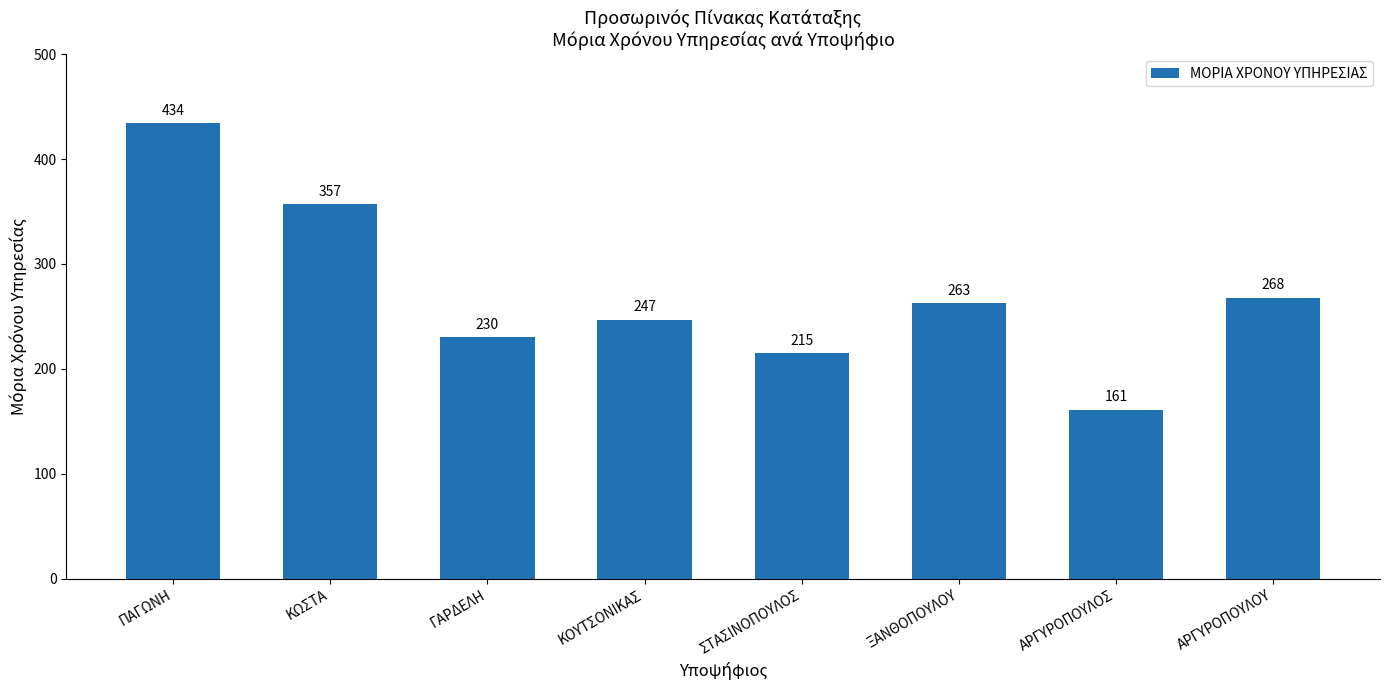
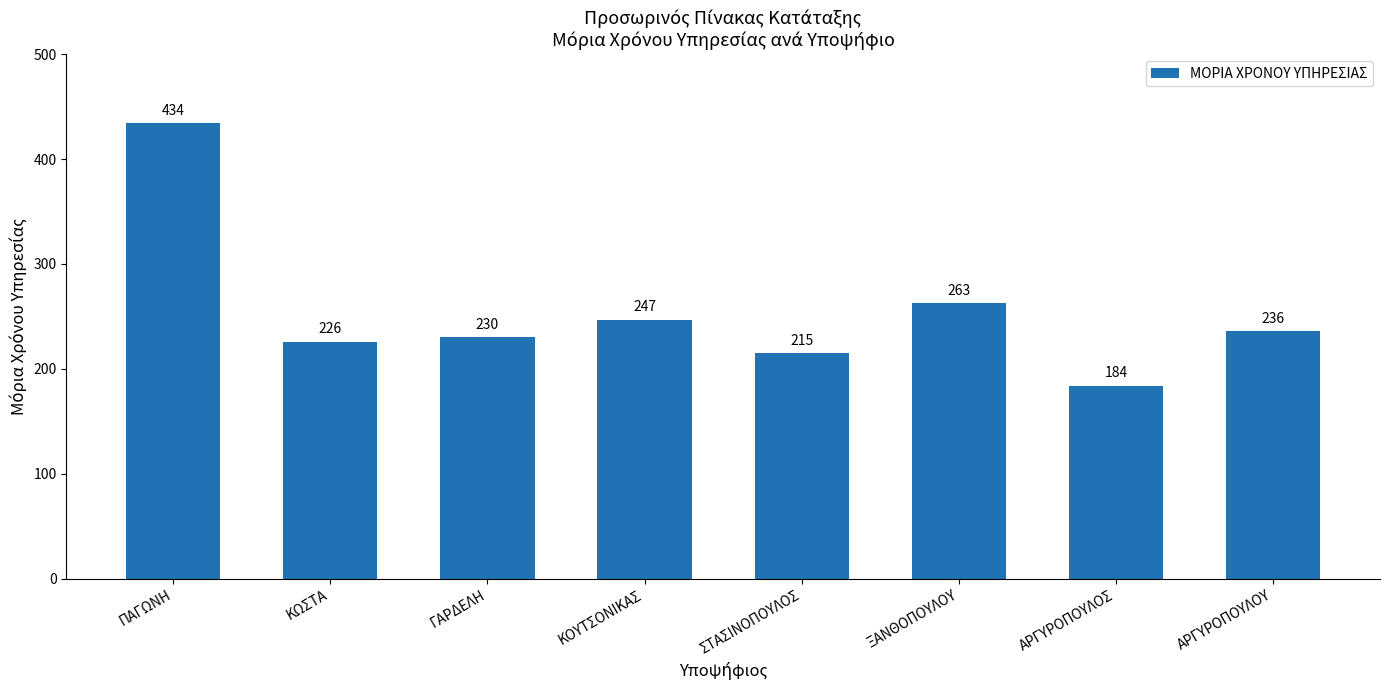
ΚΩΣΤΑ: 357 -> 226
ΑΡΓΥΡΟΠΟΥΛΟΣ: 161 -> 184
ΑΡΓΥΡΟΠΟΥΛΟΥ: 268 -> 236
